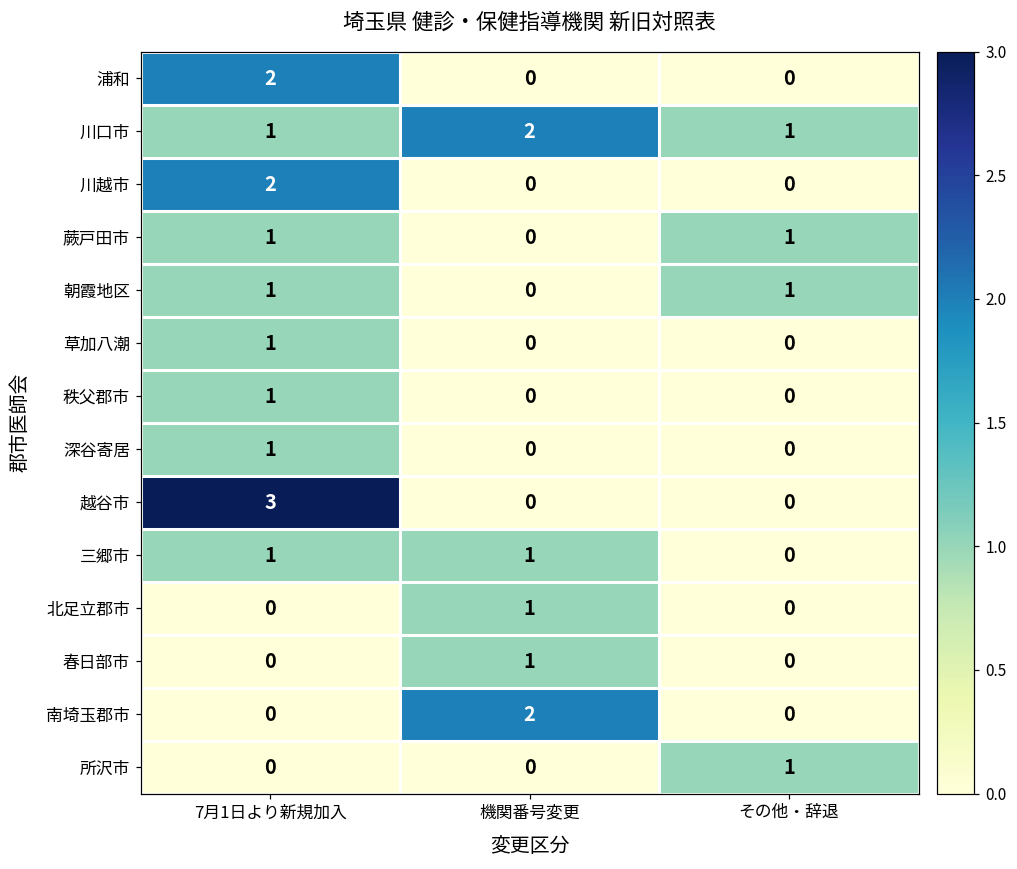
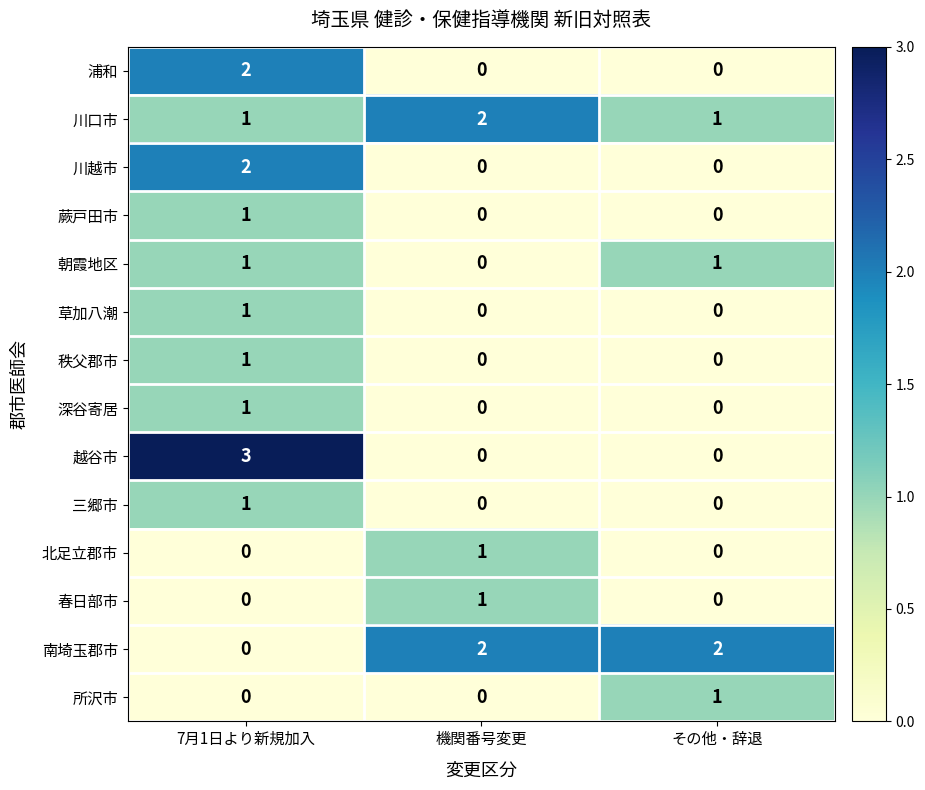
蕨戸田市, その他・辞退: 1 -> 0
三郷市, 機関番号変更: 1 -> 0
南埼玉郡市, その他・辞退: 0 -> 2
